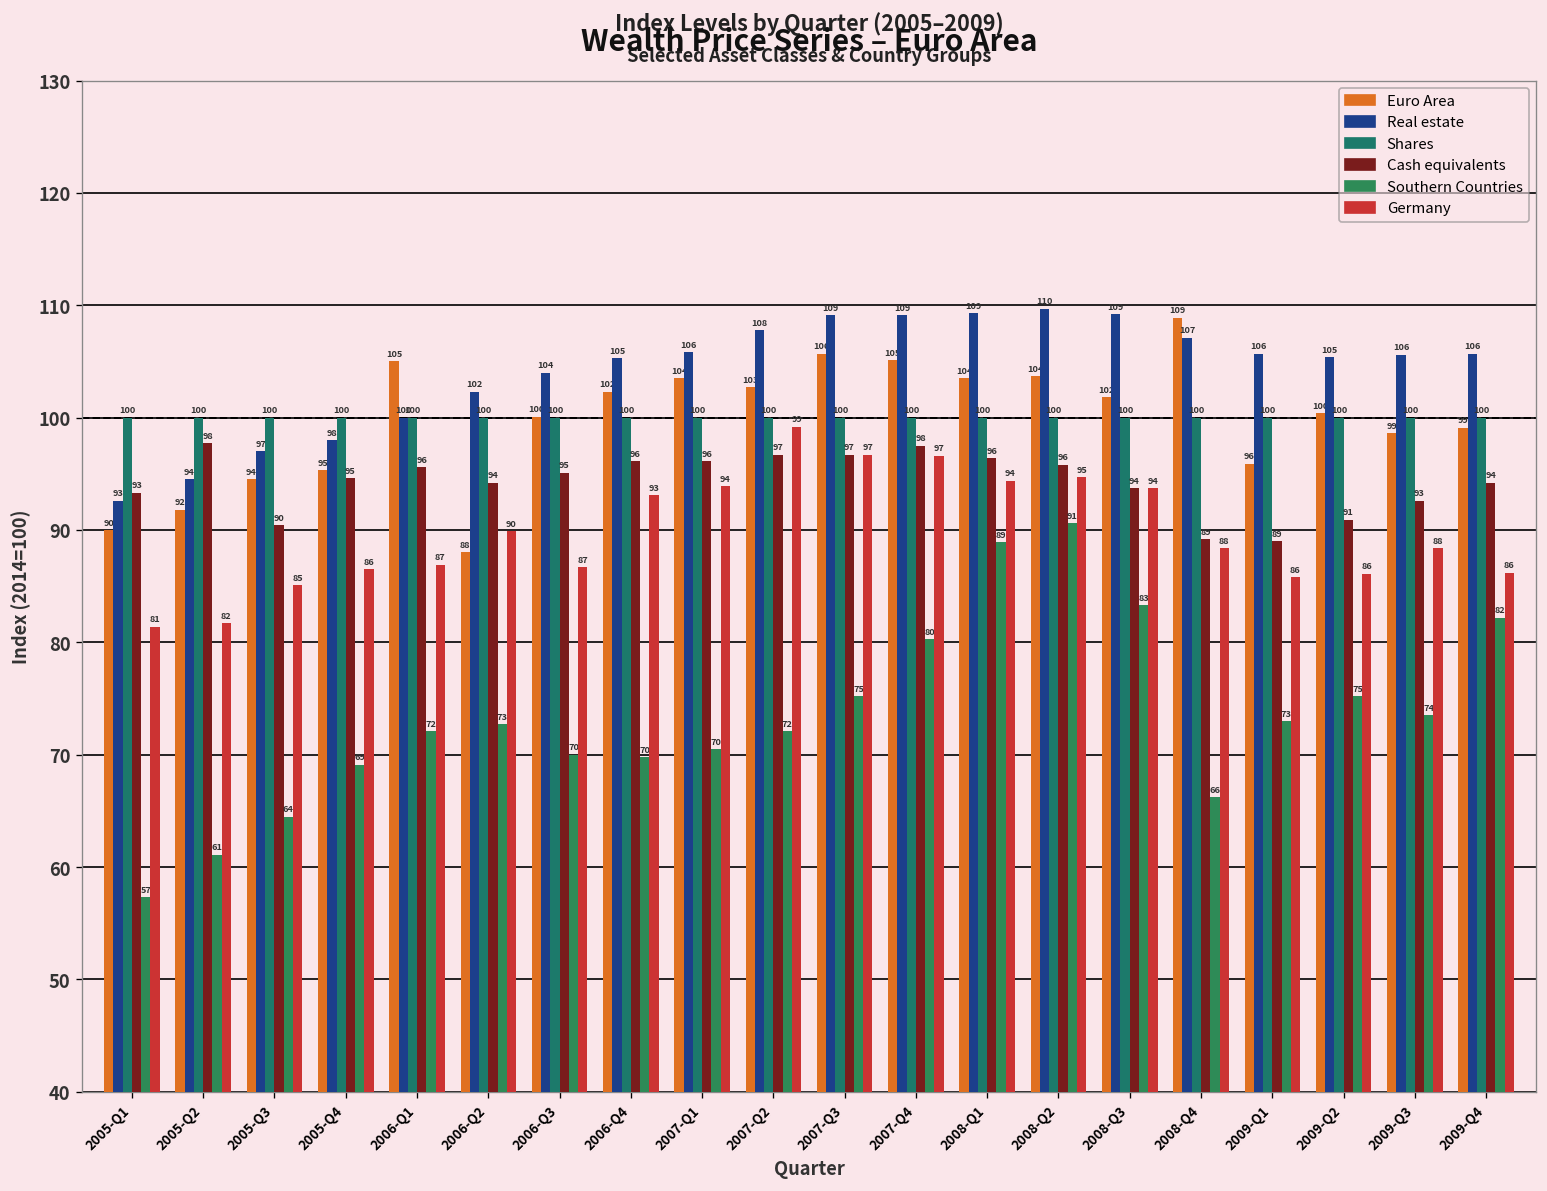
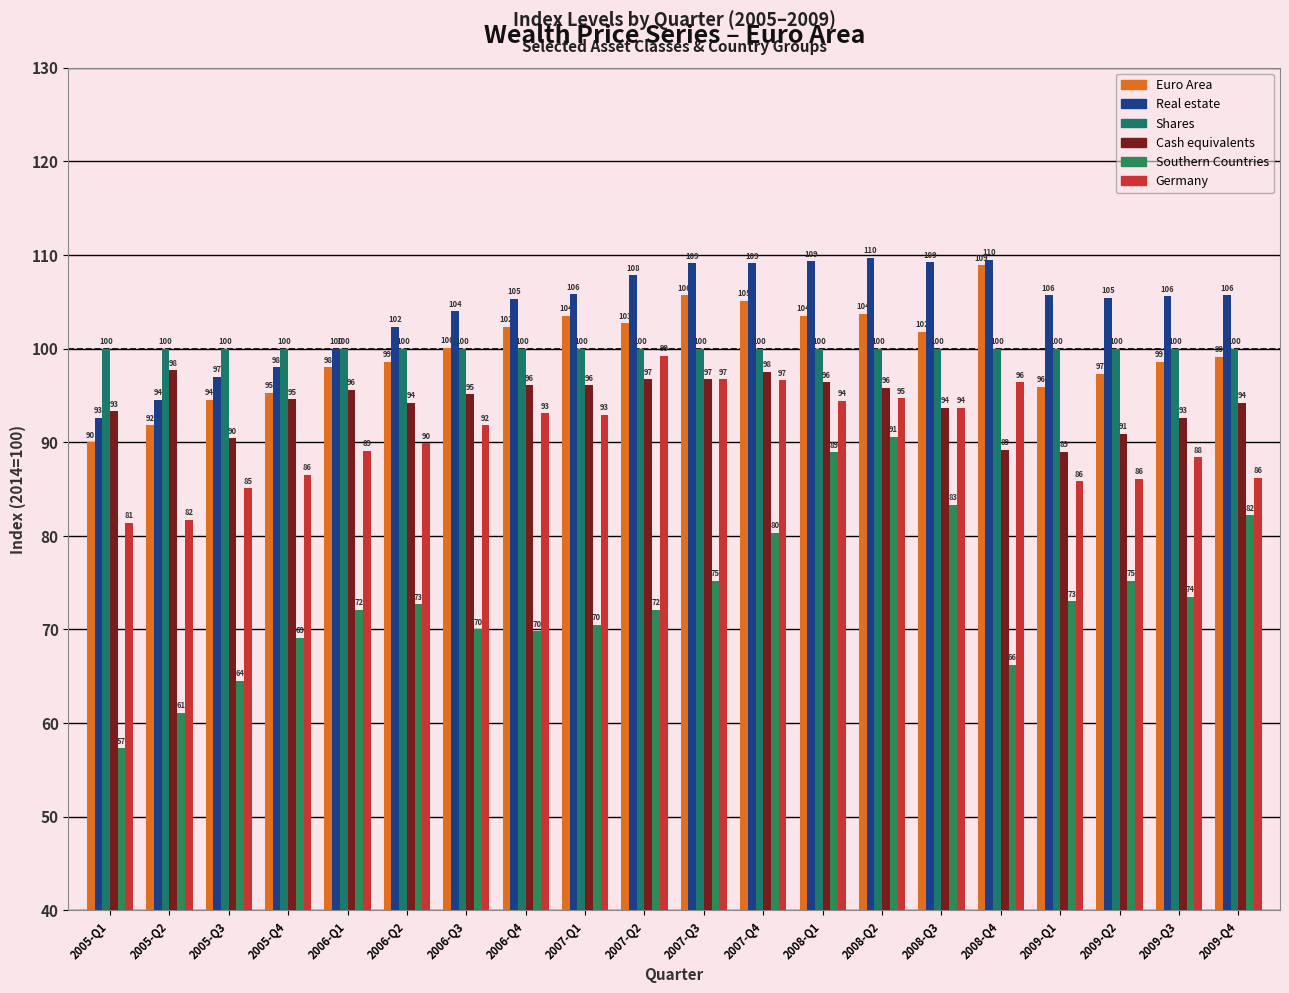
Euro Area, 2006-Q1: 105 -> 98
Germany, 2006-Q1: 87 -> 89
Euro Area, 2006-Q2: 88 -> 99
Germany, 2006-Q3: 87 -> 92
Germany, 2007-Q1: 94 -> 93
Real estate, 2008-Q4: 107 -> 110
Germany, 2008-Q4: 88 -> 96
Euro Area, 2009-Q2: 100 -> 97
